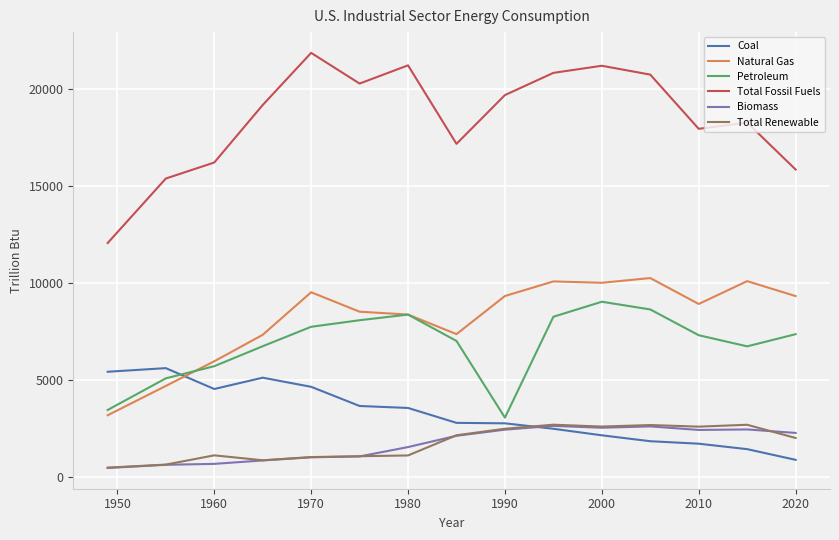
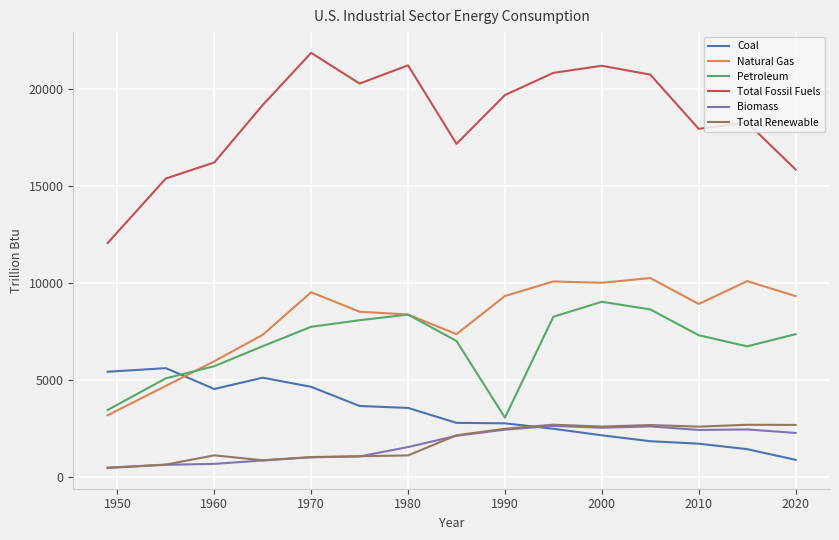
Total Renewable, 2020: 2000 -> 2700
